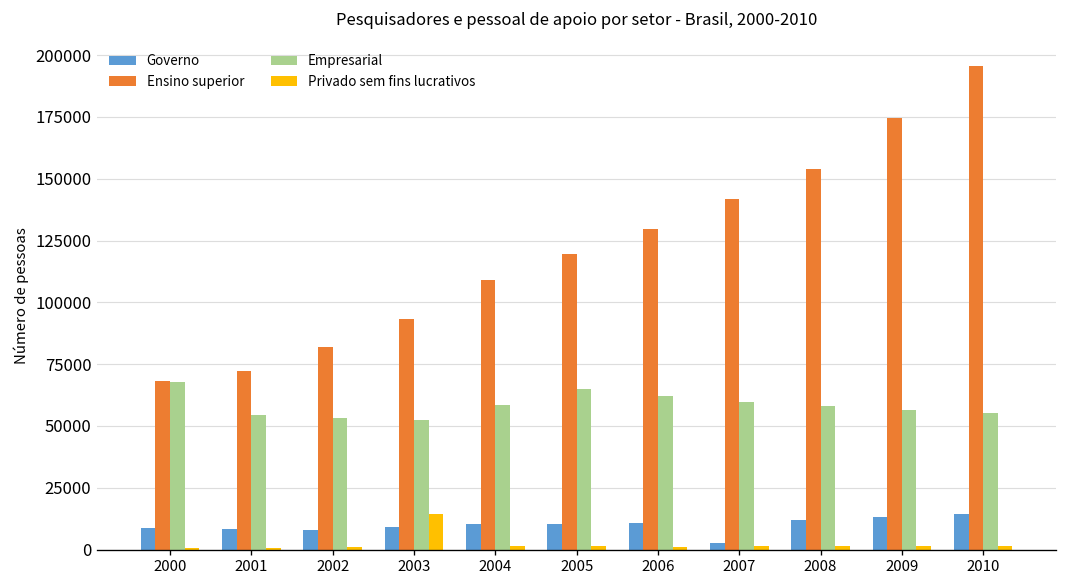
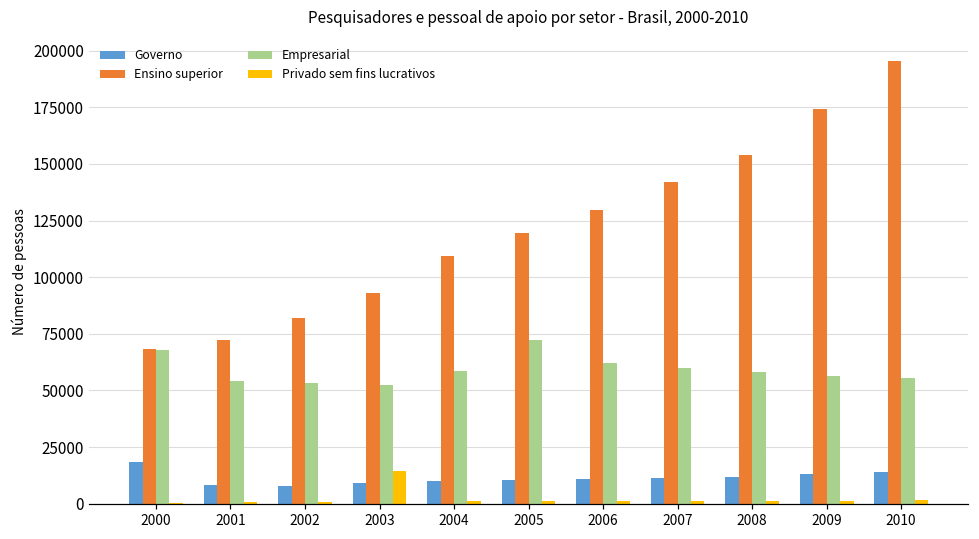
Governo, 2000: 9000 -> 18000
Empresarial, 2005: 65000 -> 72000
Governo, 2007: 3000 -> 11000
